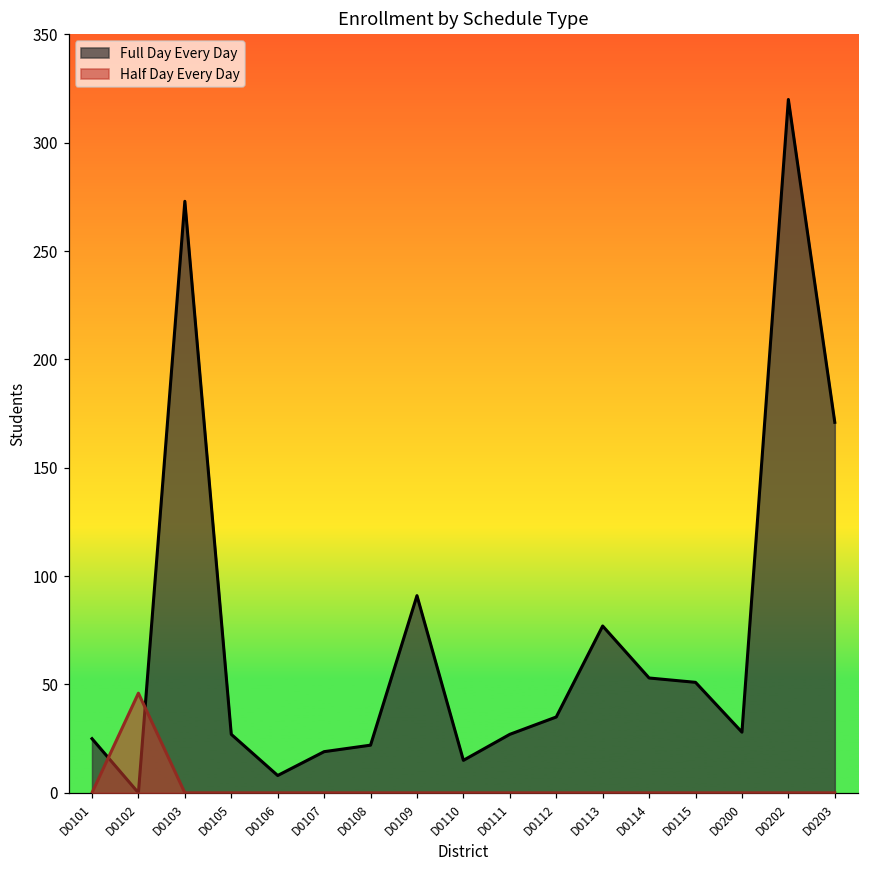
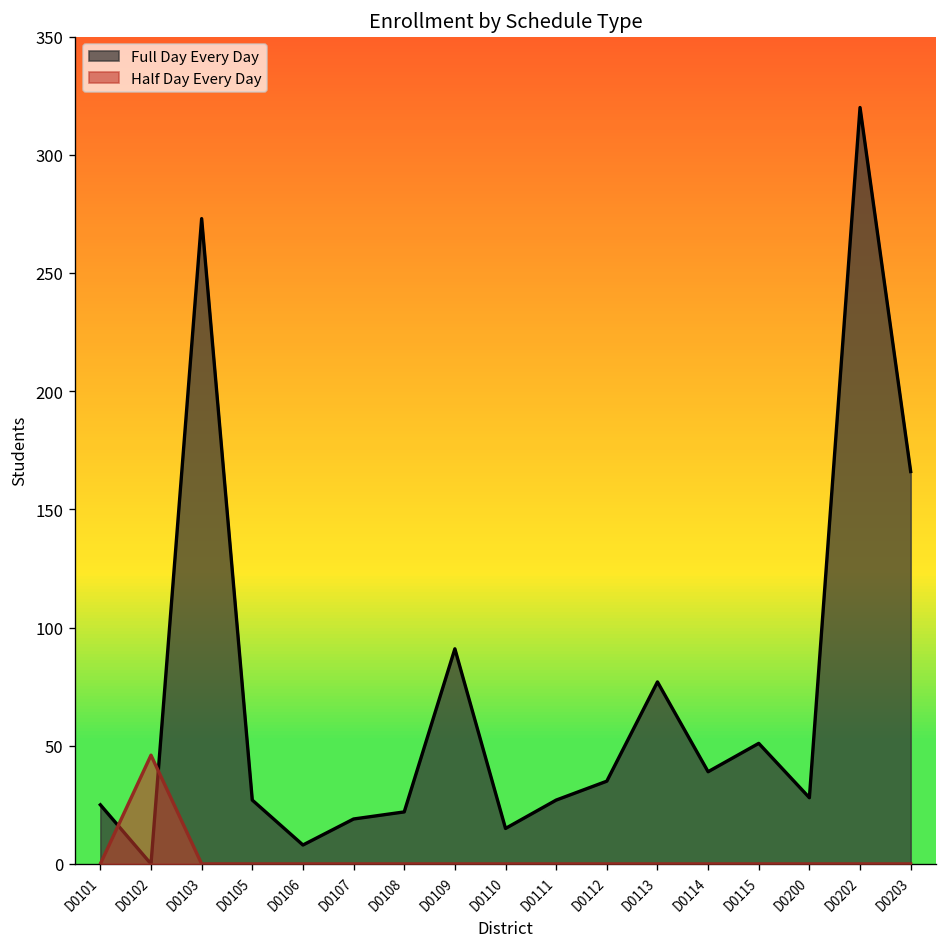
Full Day Every Day, D0114: 53 -> 39
Full Day Every Day, D0203: 171 -> 166
